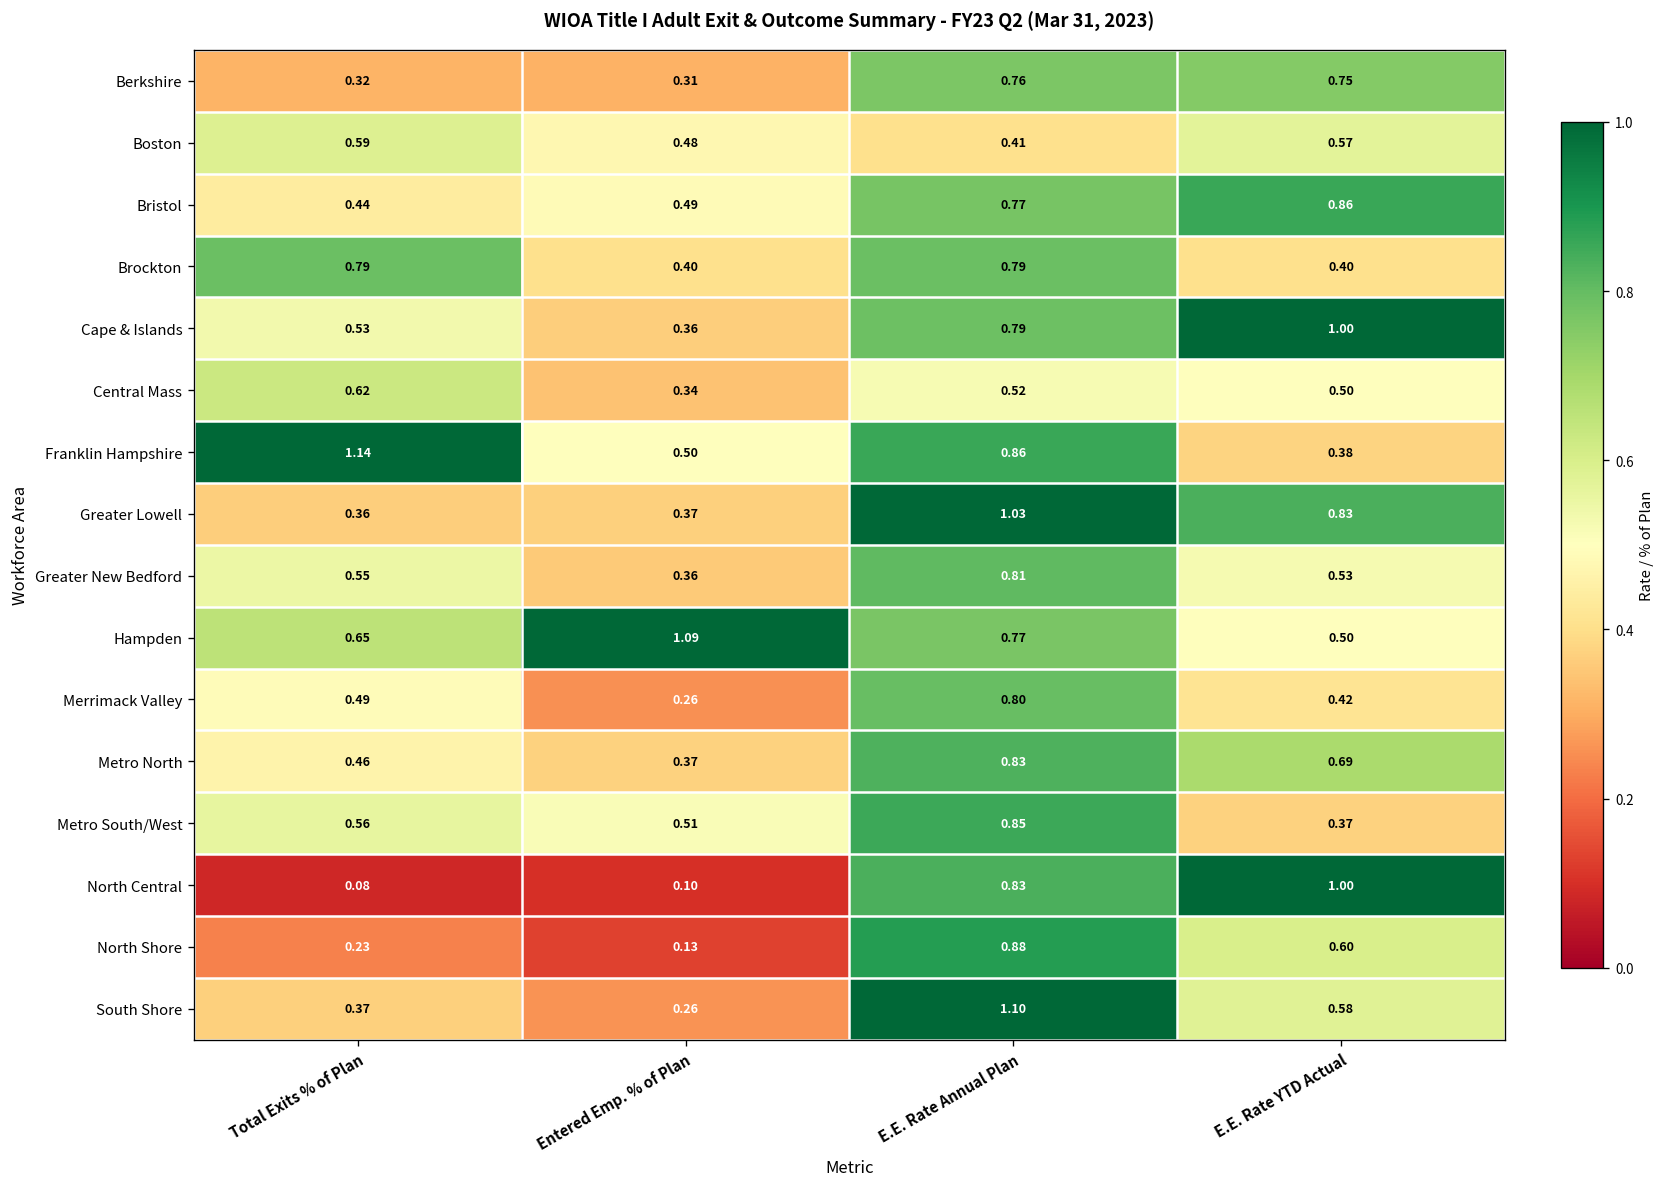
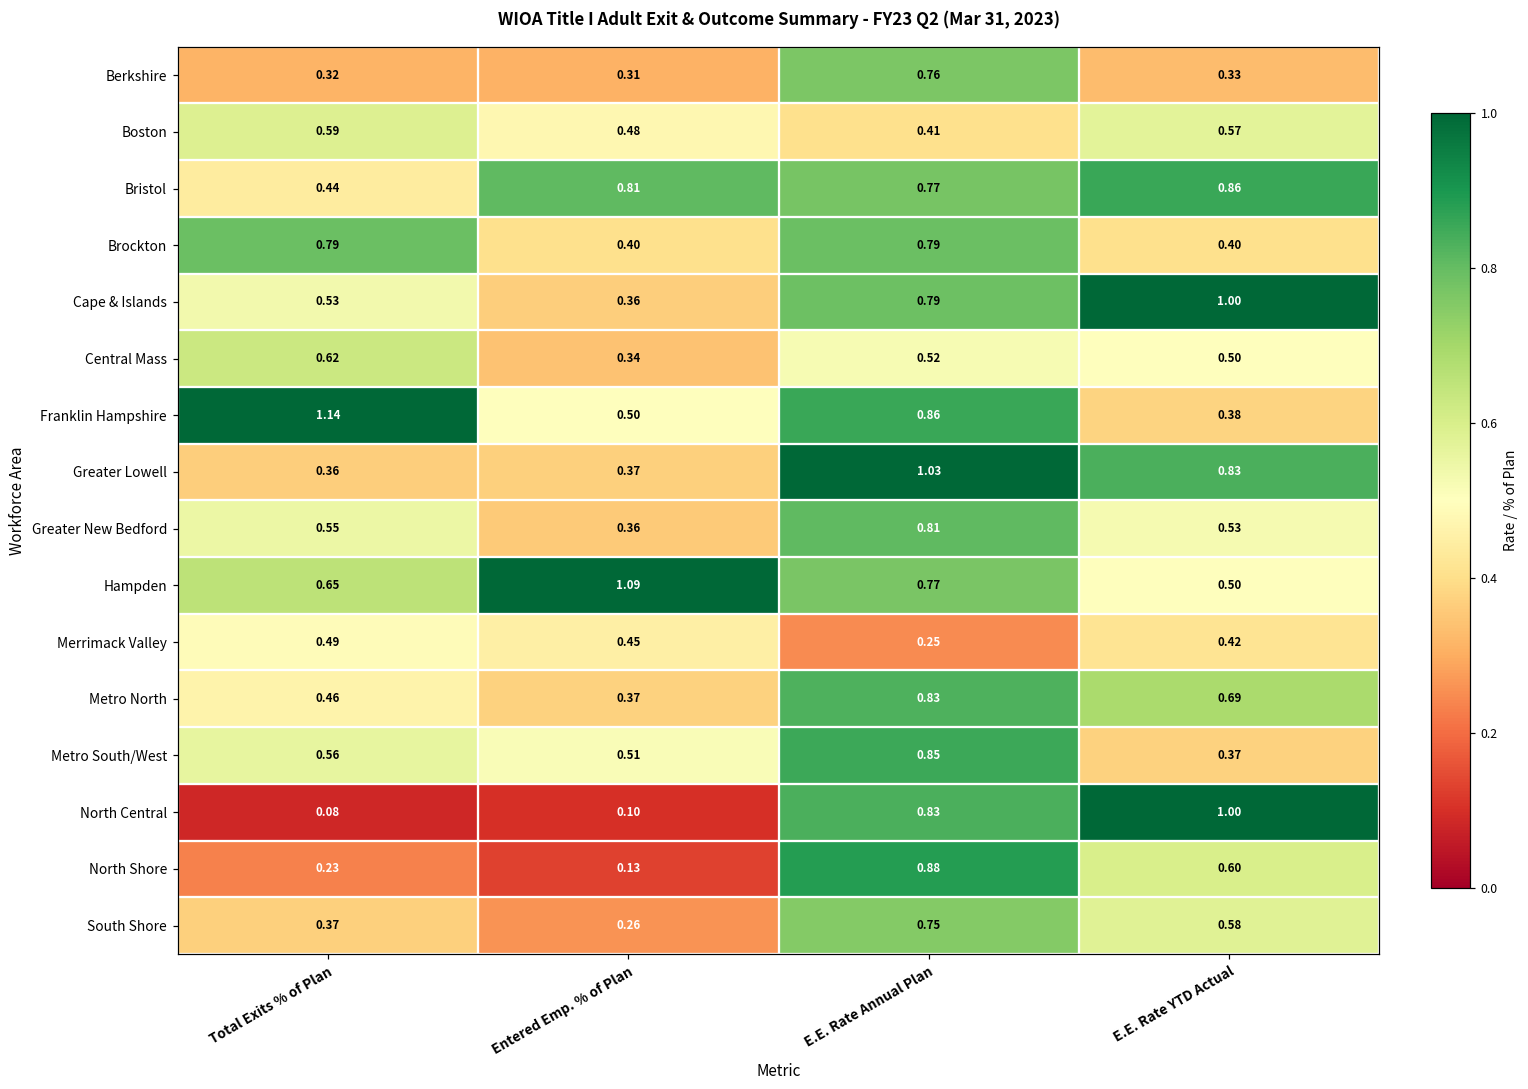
Berkshire, E.E. Rate YTD Actual: 0.75 -> 0.33
Bristol, Entered Emp. % of Plan: 0.49 -> 0.81
Merrimack Valley, Entered Emp. % of Plan: 0.26 -> 0.45
Merrimack Valley, E.E. Rate Annual Plan: 0.80 -> 0.25
South Shore, E.E. Rate Annual Plan: 1.10 -> 0.75
